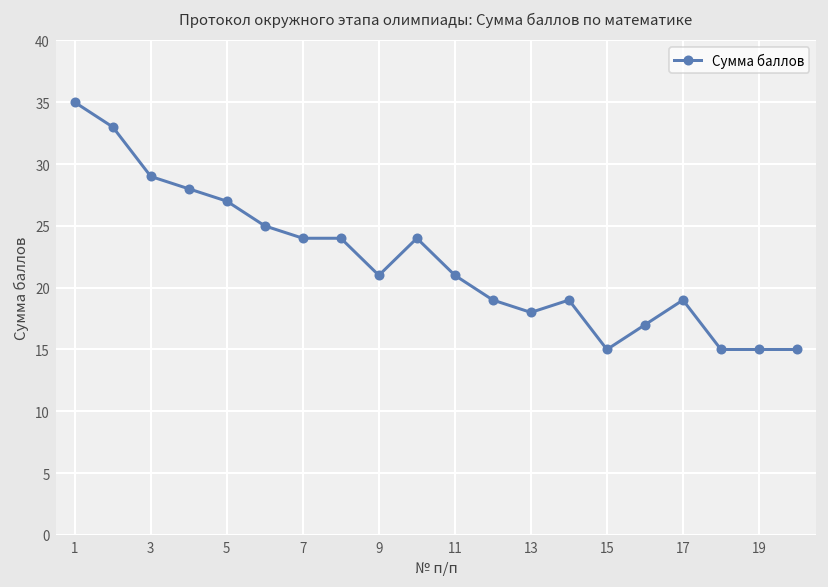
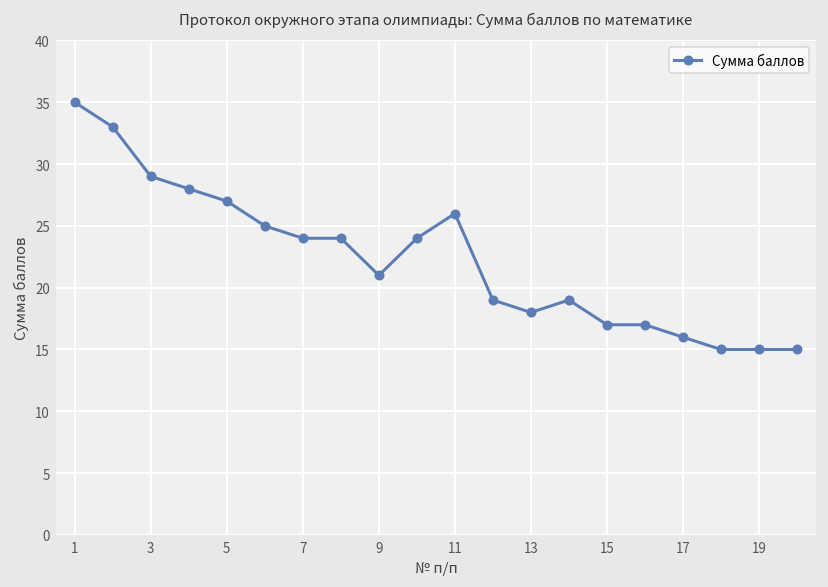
11: 21 -> 26
15: 15 -> 17
17: 19 -> 16
